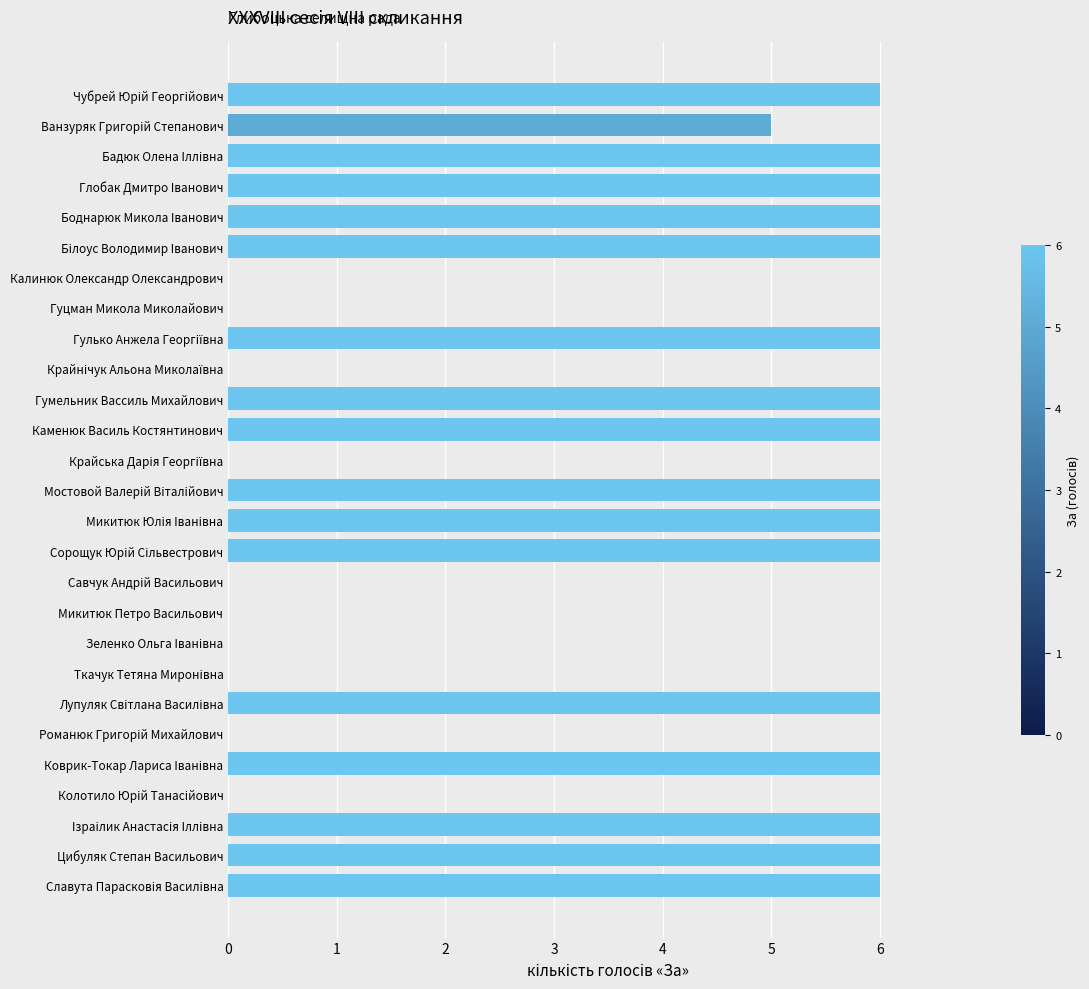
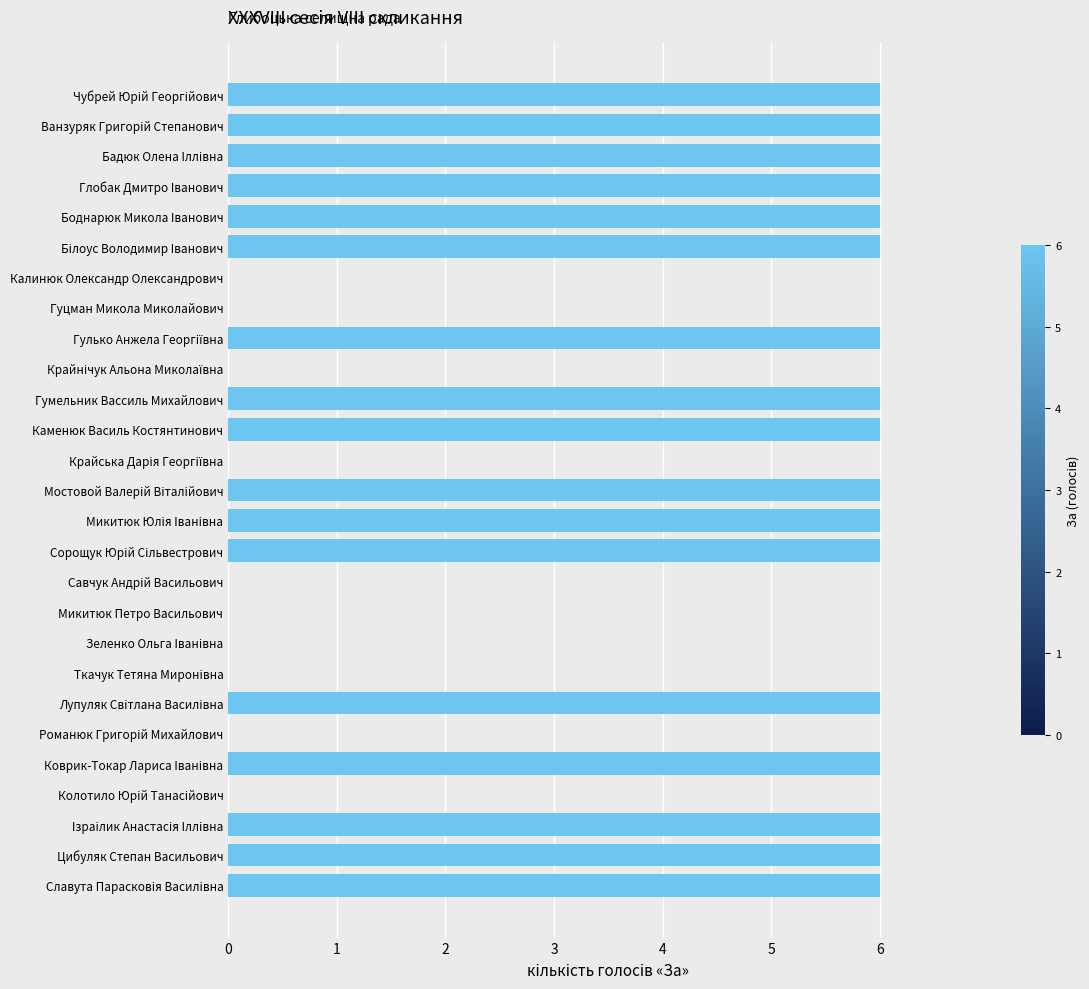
Ванзуряк Григорій Степанович: 5 -> 6
